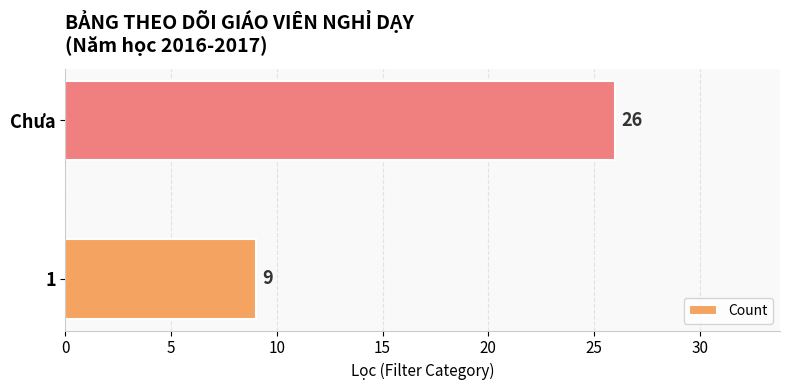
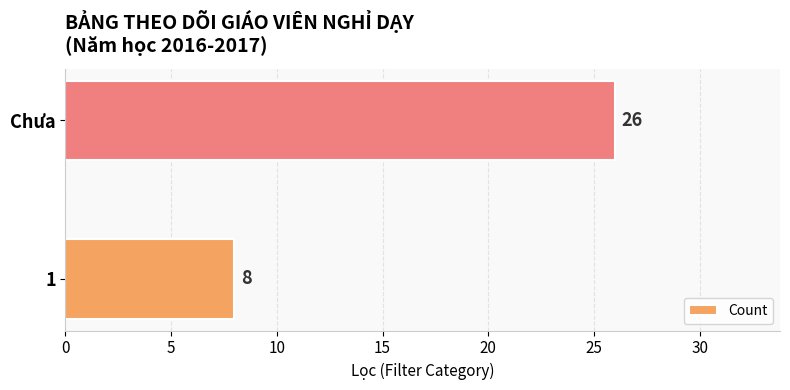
1: 9 -> 8
